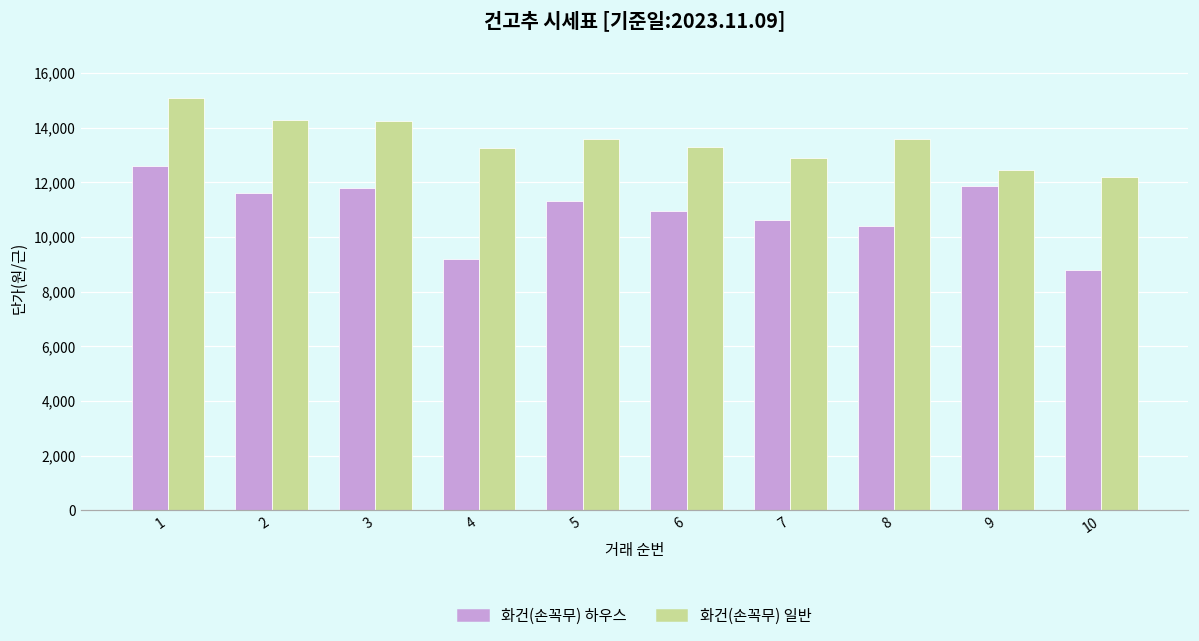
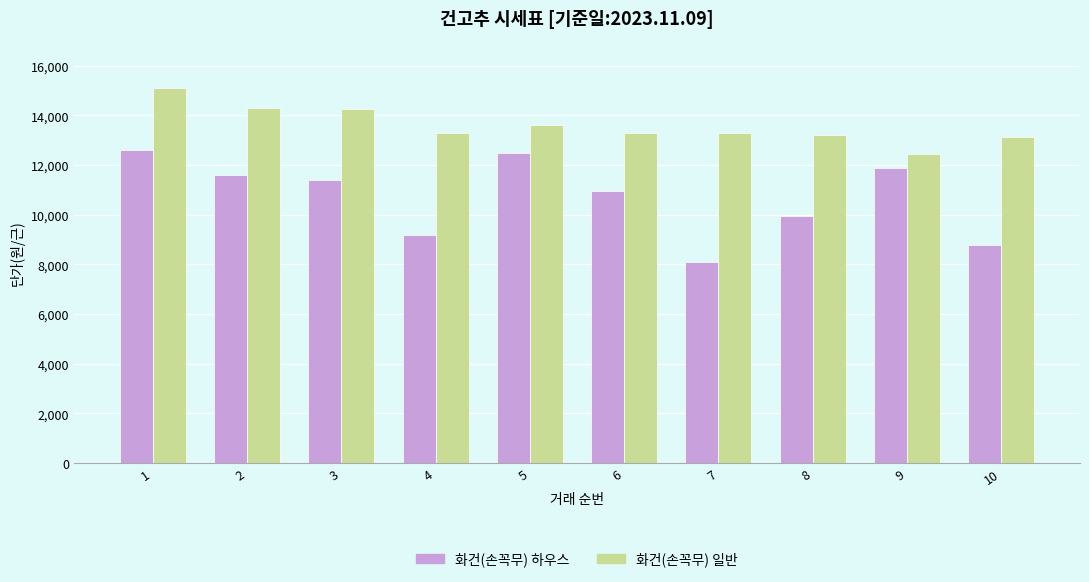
화건(손꼭무) 하우스, 3: 11,800 -> 11,400
화건(손꼭무) 하우스, 5: 11,300 -> 12,500
화건(손꼭무) 하우스, 7: 10,600 -> 8,100
화건(손꼭무) 일반, 7: 12,900 -> 13,300
화건(손꼭무) 하우스, 8: 10,400 -> 9,900
화건(손꼭무) 일반, 8: 13,600 -> 13,200
화건(손꼭무) 일반, 10: 12,200 -> 13,100
